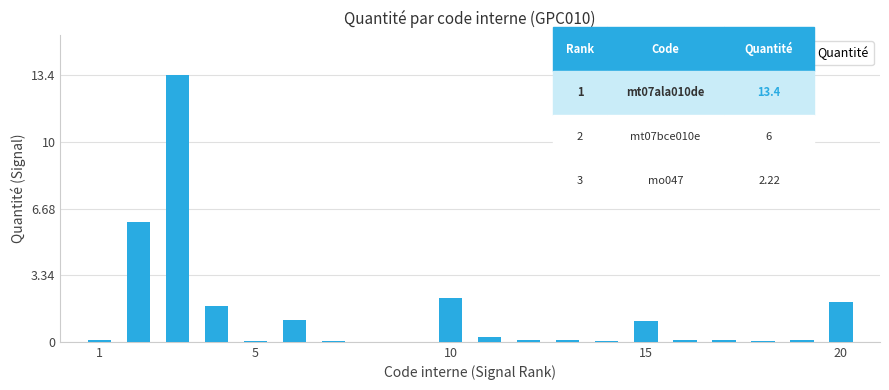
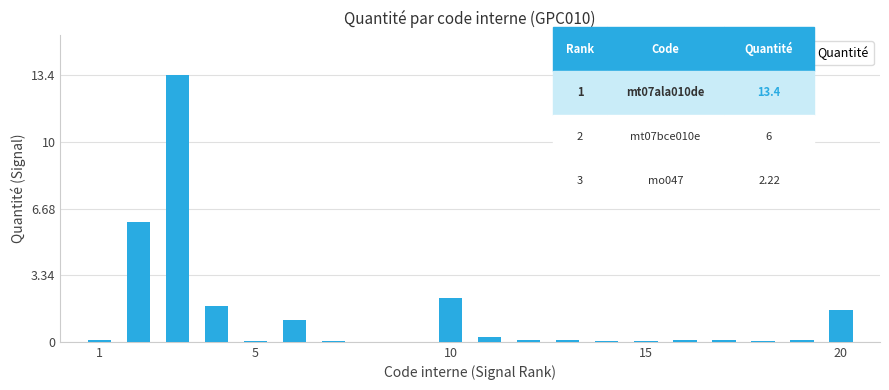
15: 1.1 -> 0.1
20: 2.0 -> 1.6
